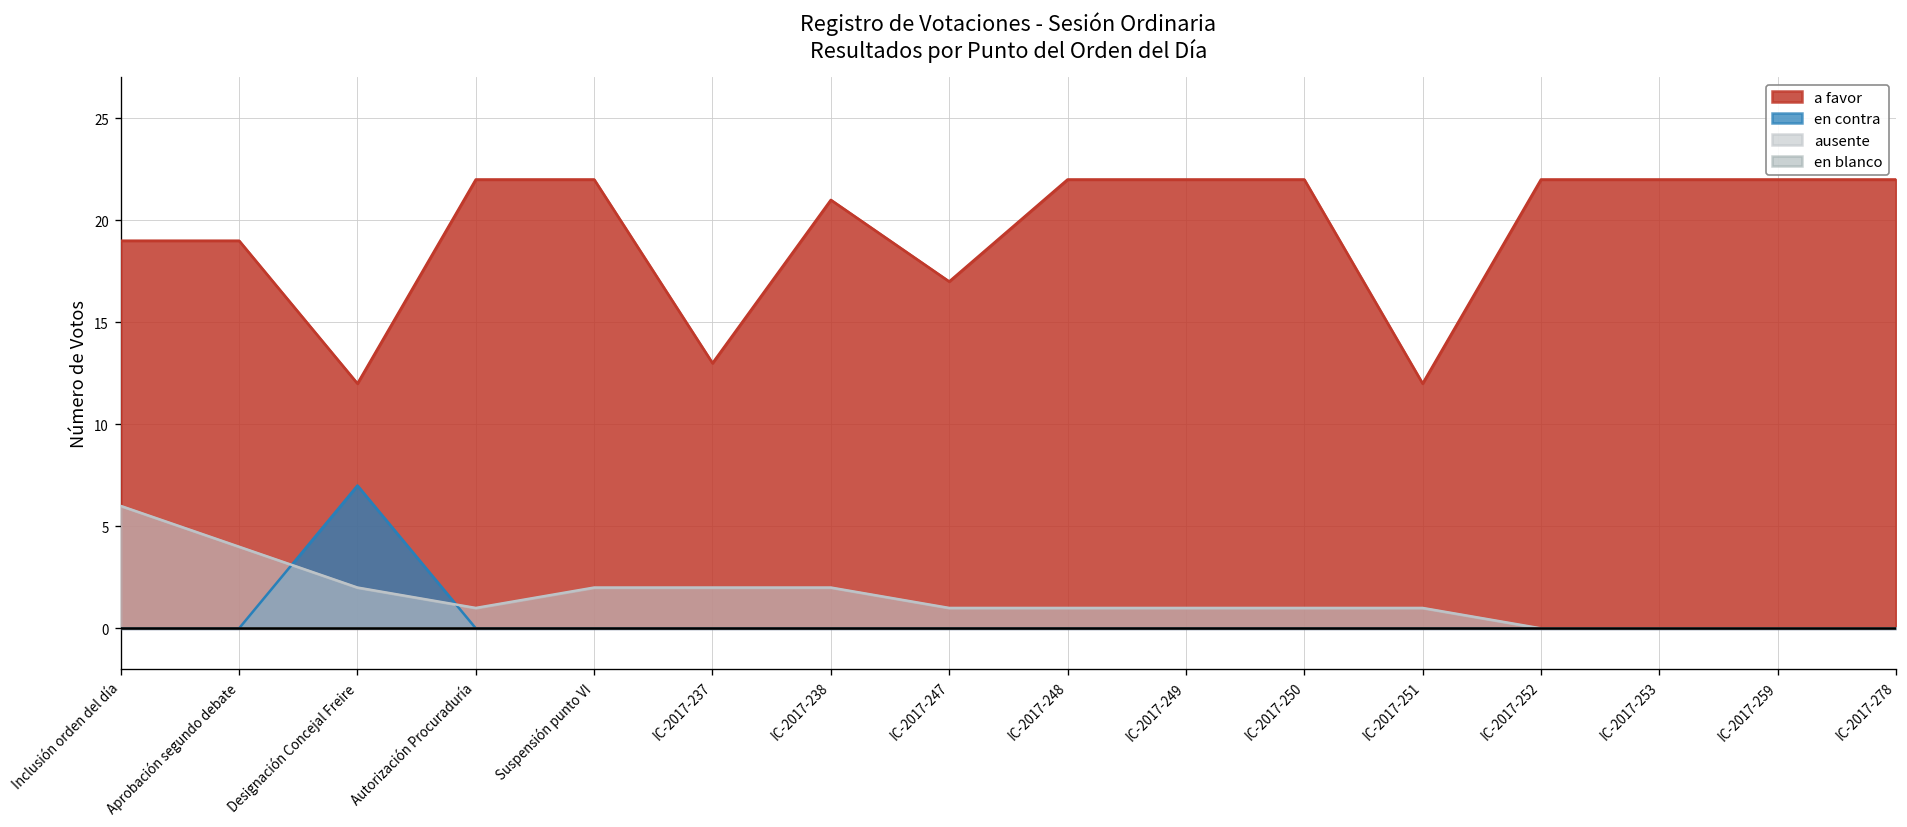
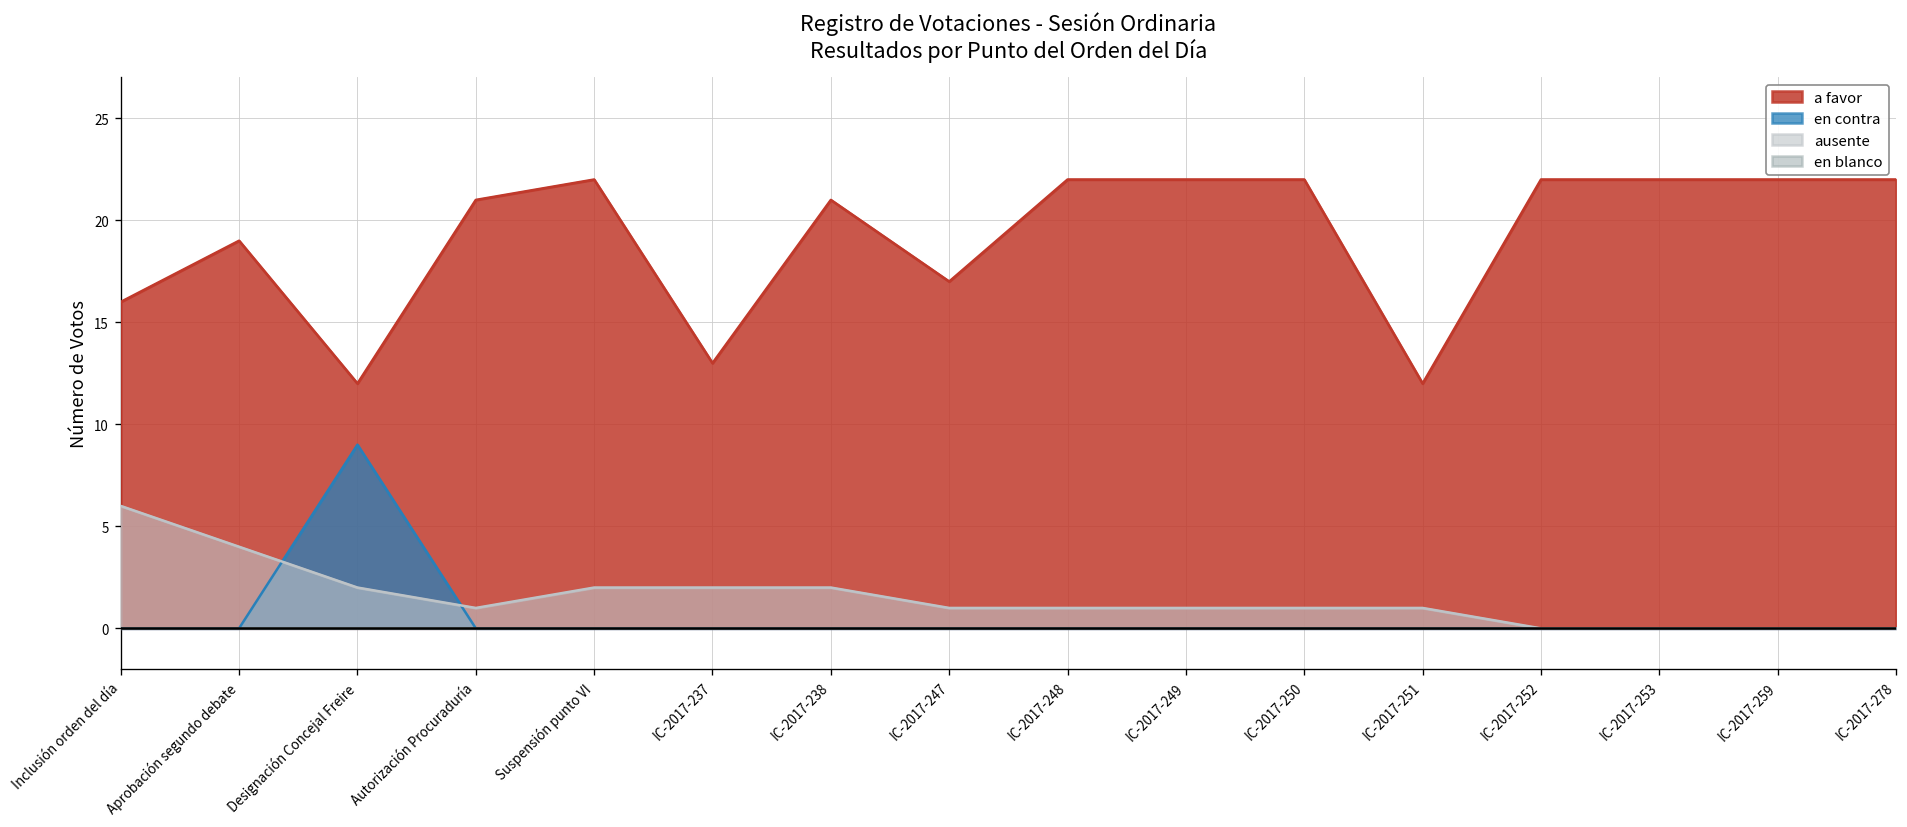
a favor, Inclusión orden del día: 19 -> 16
en contra, Designación Concejal Freire: 7 -> 9
a favor, Autorización Procuraduría: 22 -> 21
